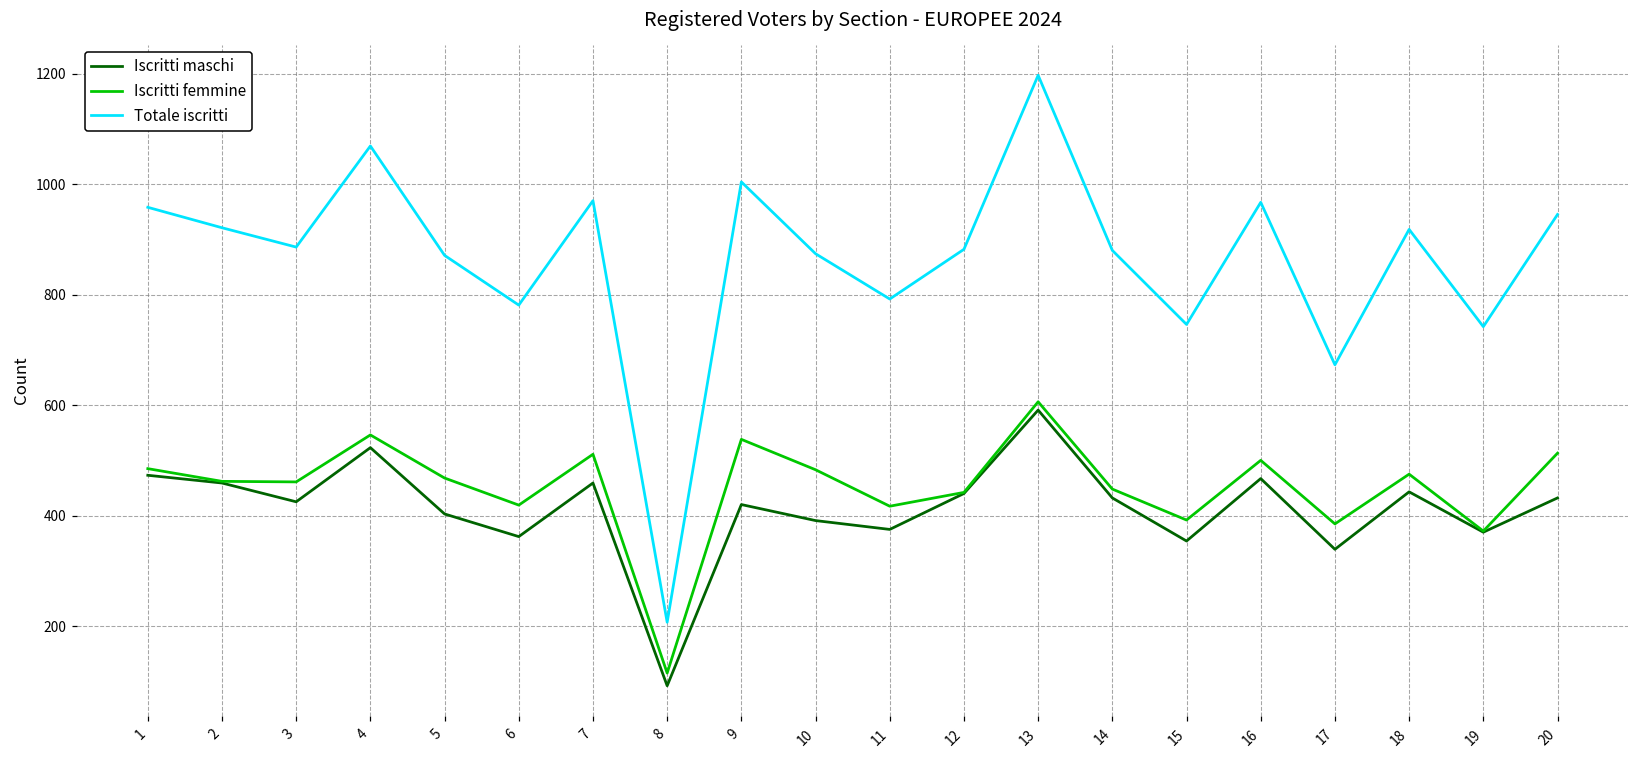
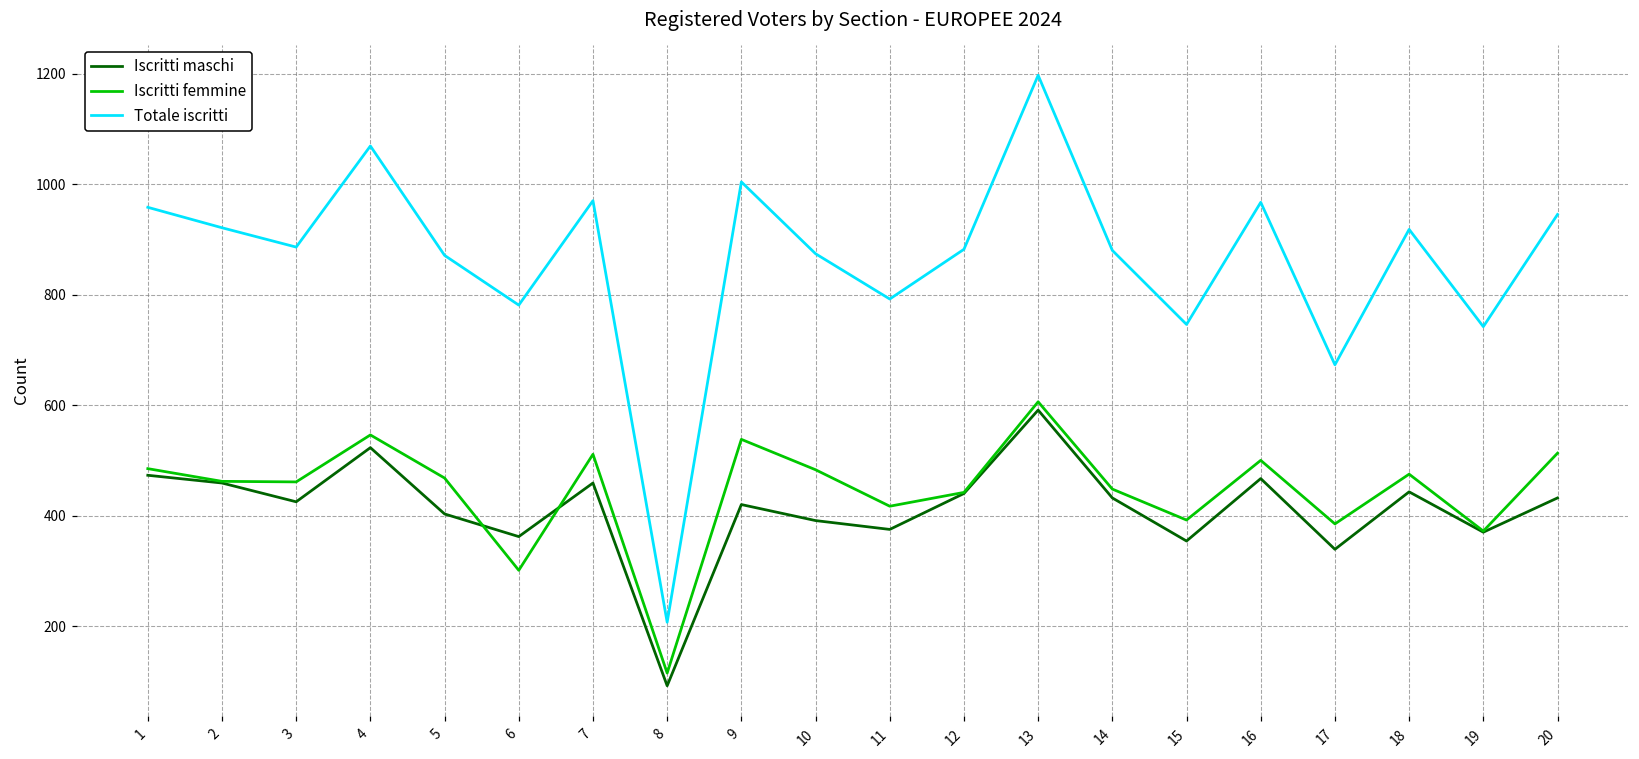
Iscritti femmine, 6: 420 -> 300
